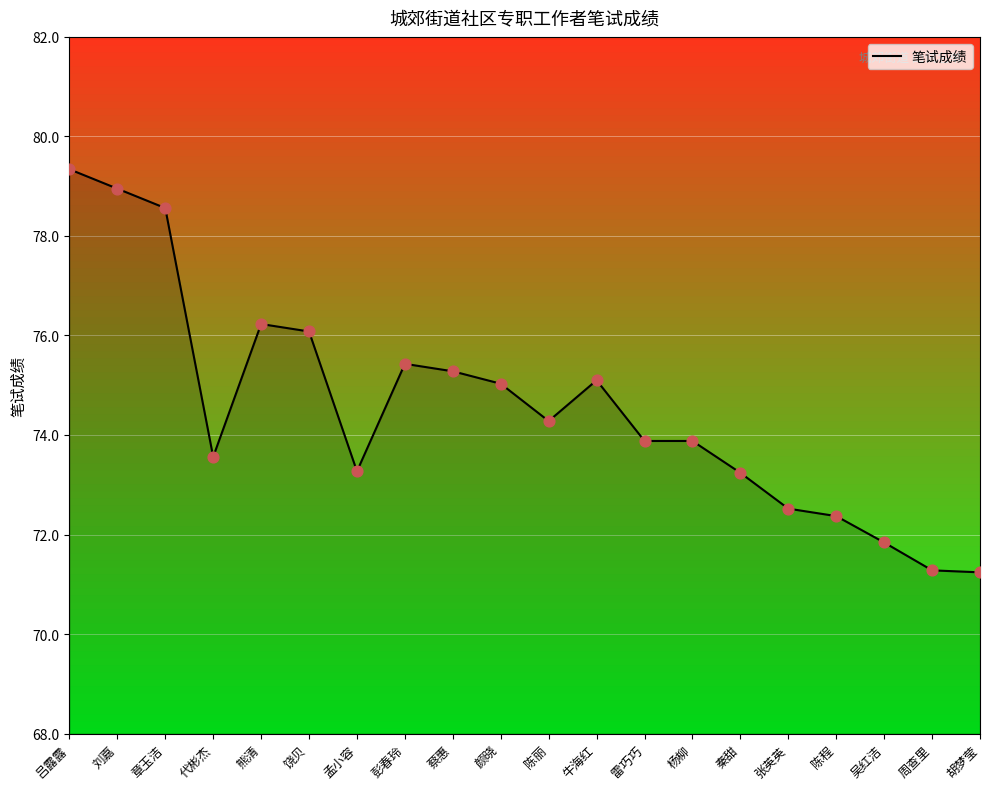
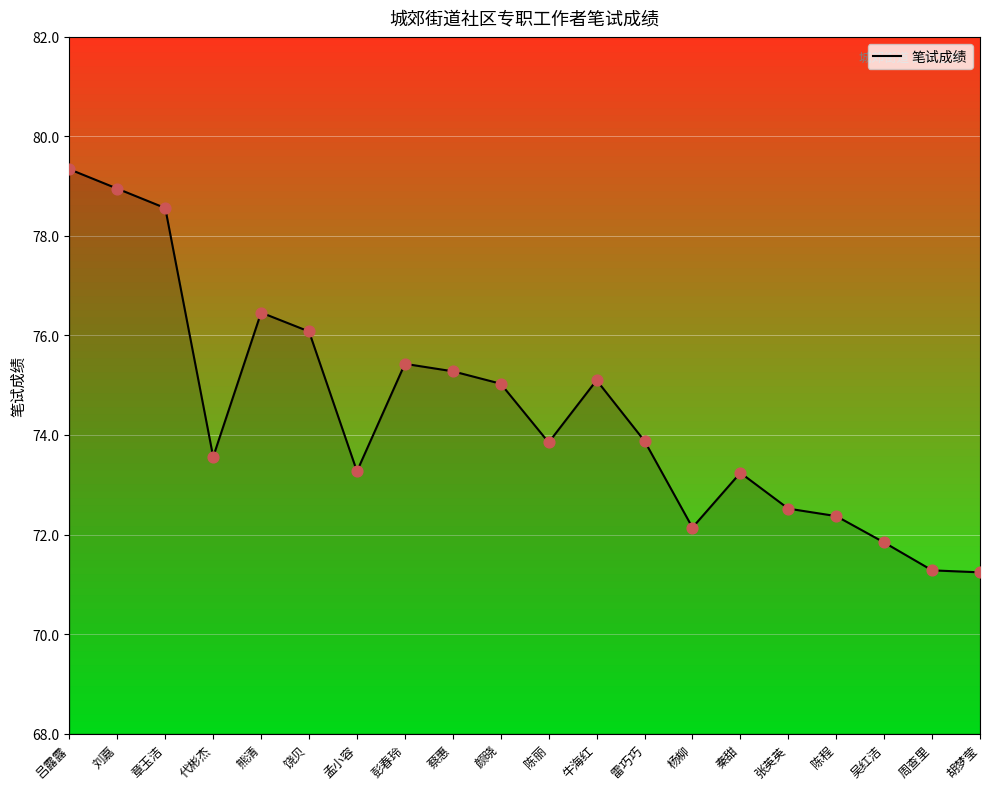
熊清: 76.2 -> 76.5
陈丽: 74.3 -> 73.9
杨柳: 73.9 -> 72.1
